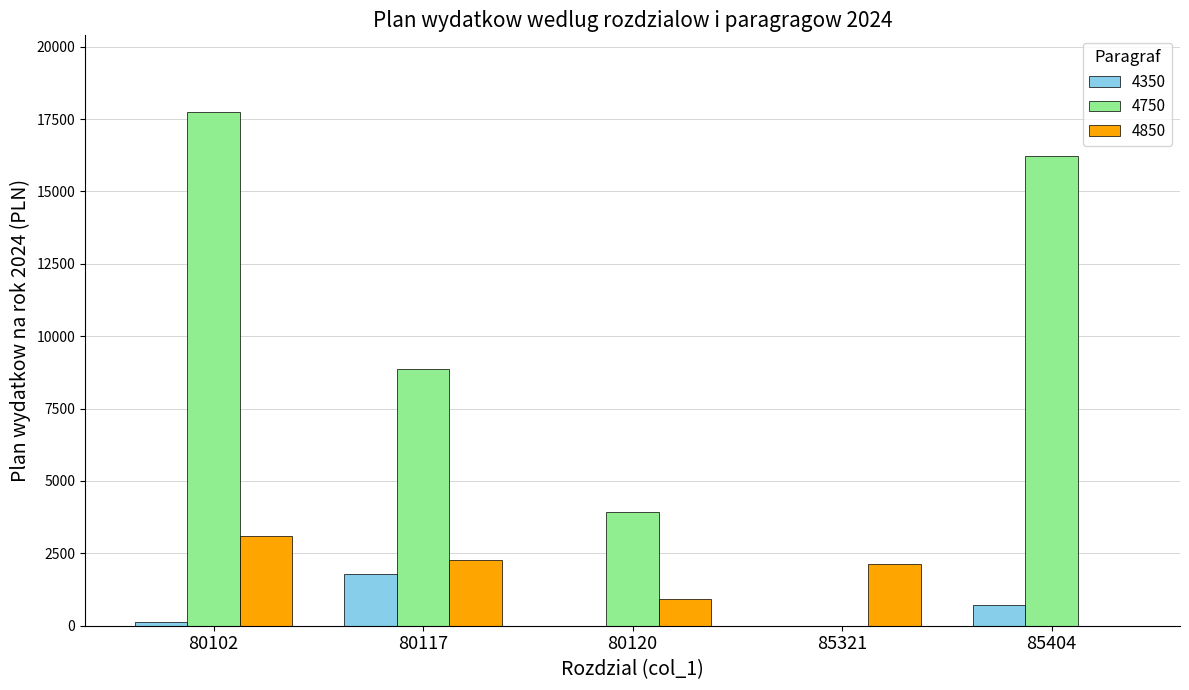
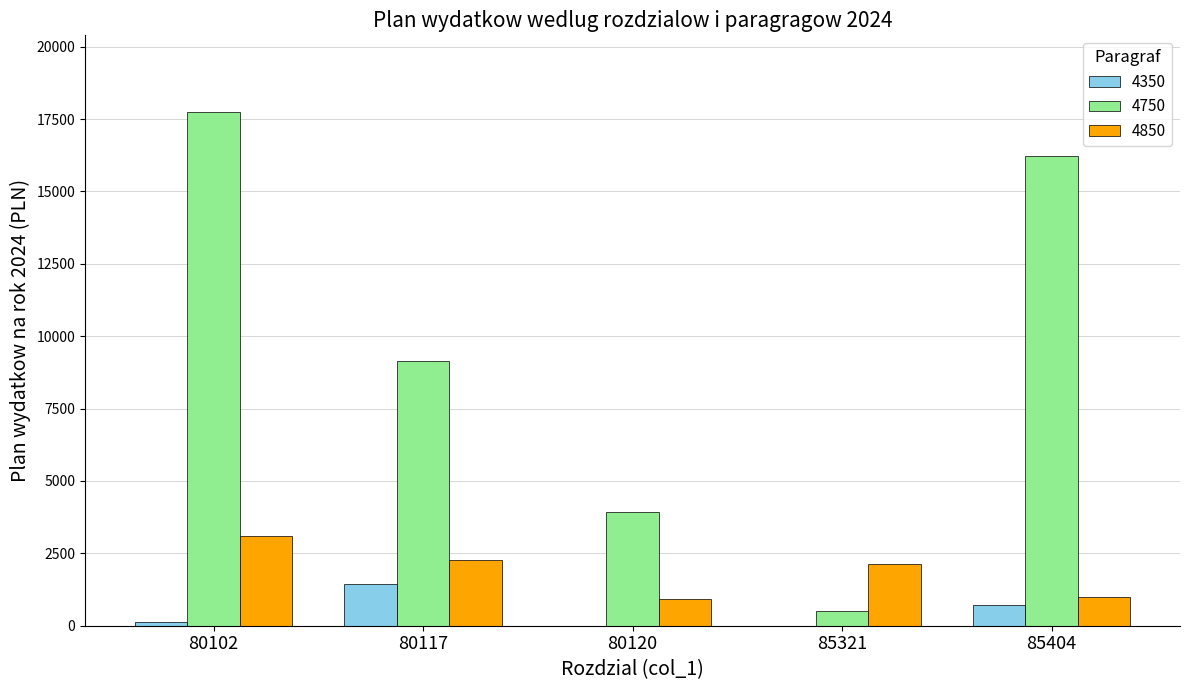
4350, 80117: 1800 -> 1400
4750, 80117: 8900 -> 9200
4750, 85321: 0 -> 500
4850, 85404: 0 -> 1000
